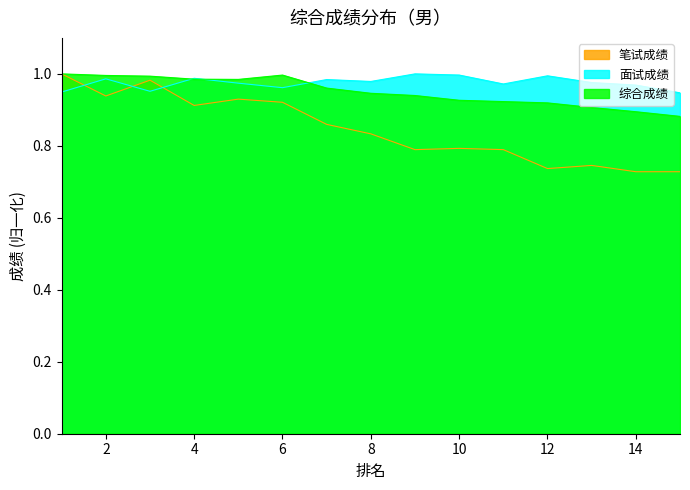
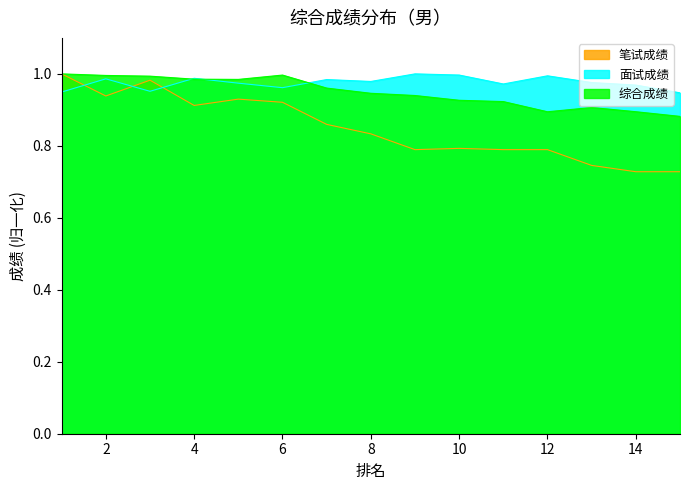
笔试成绩, 12: 0.74 -> 0.79
综合成绩, 12: 0.92 -> 0.89
